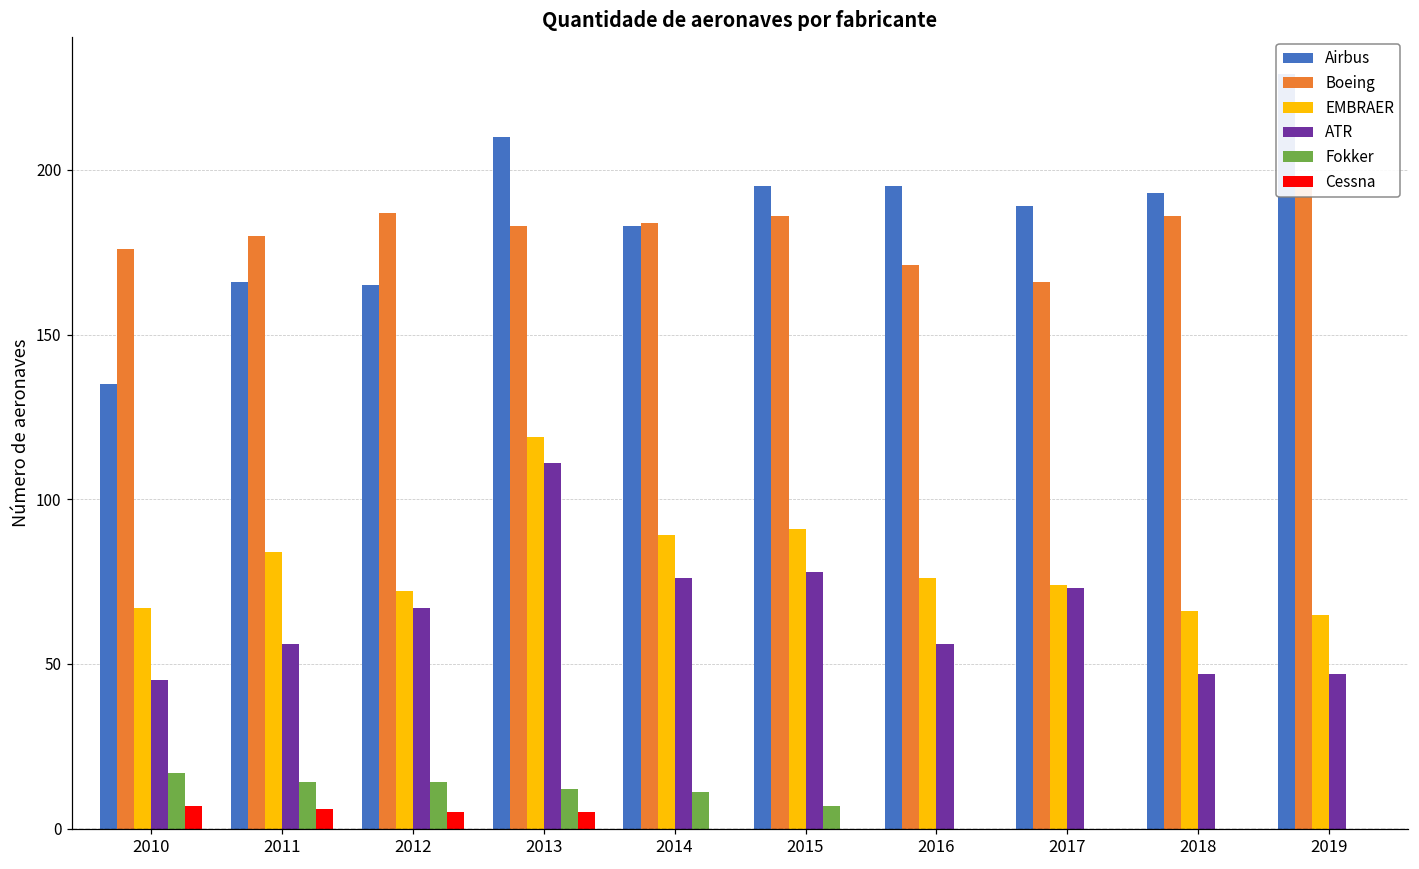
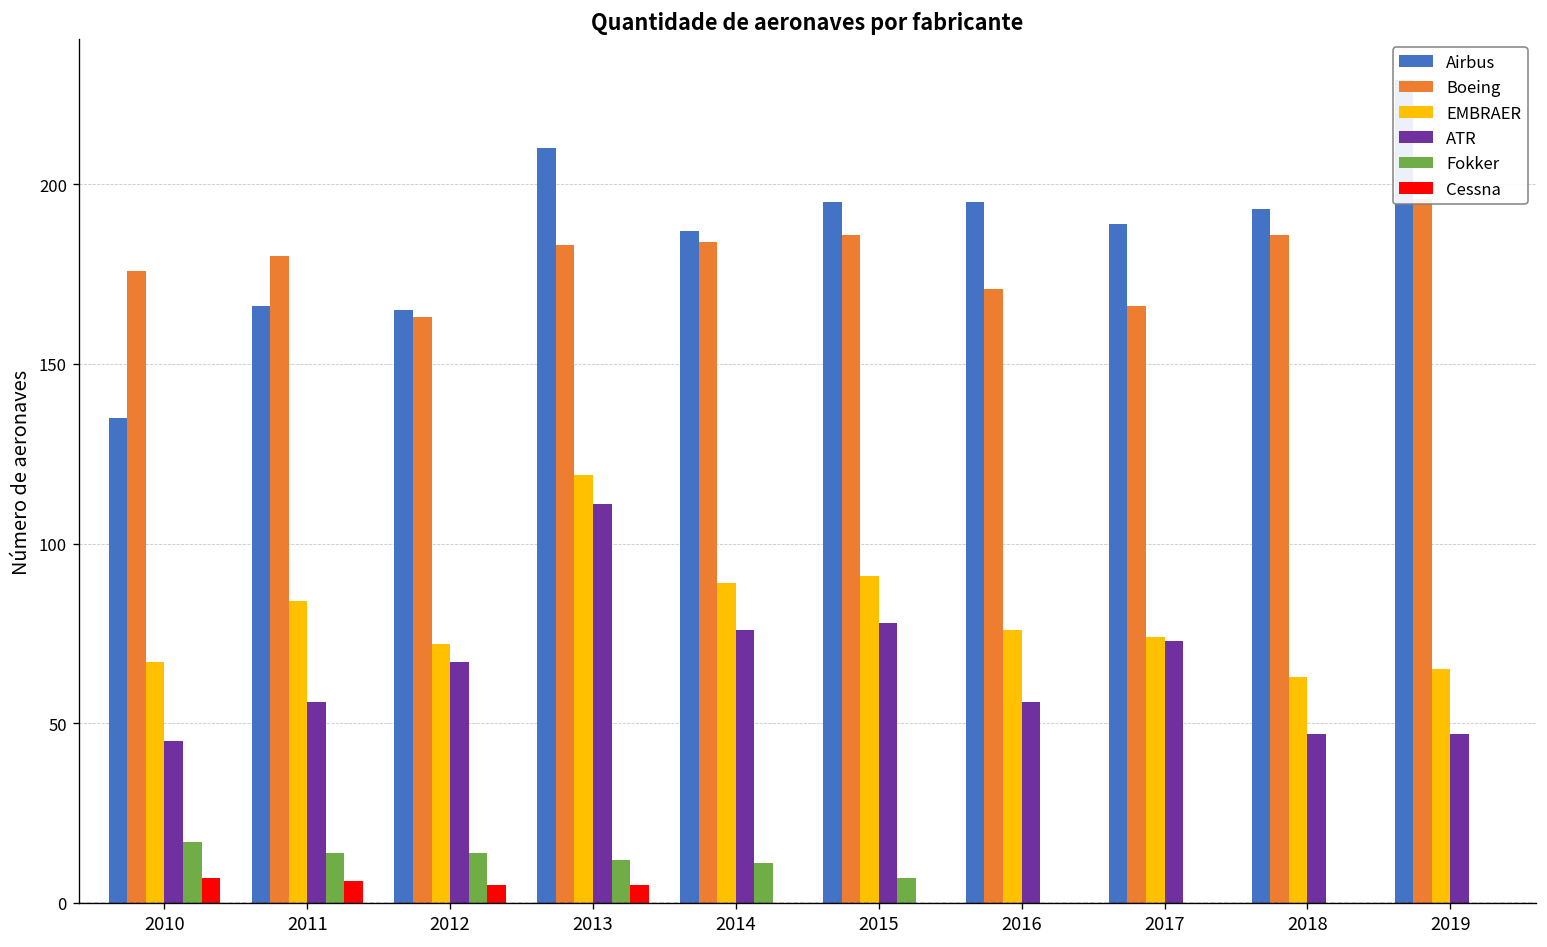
Boeing, 2012: 187 -> 163
Airbus, 2014: 183 -> 187
EMBRAER, 2018: 66 -> 63
